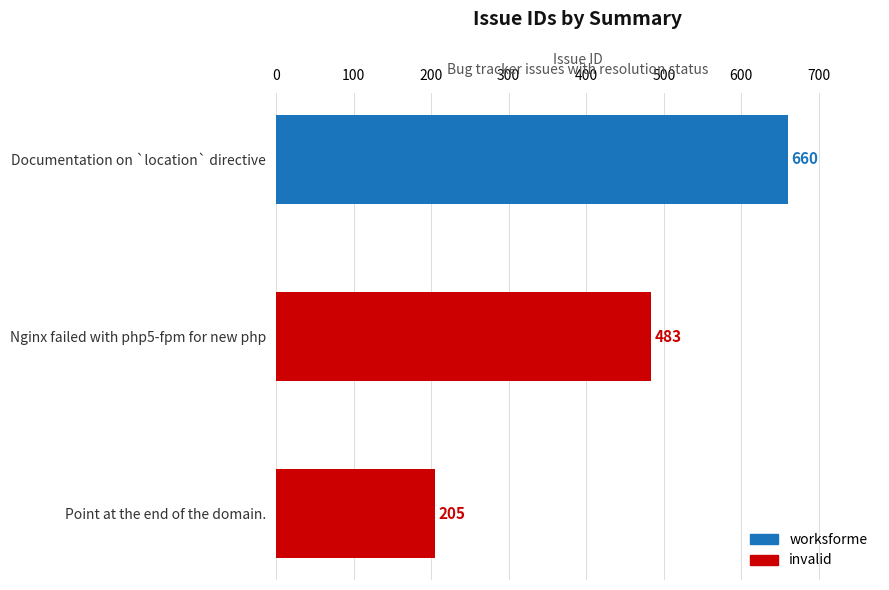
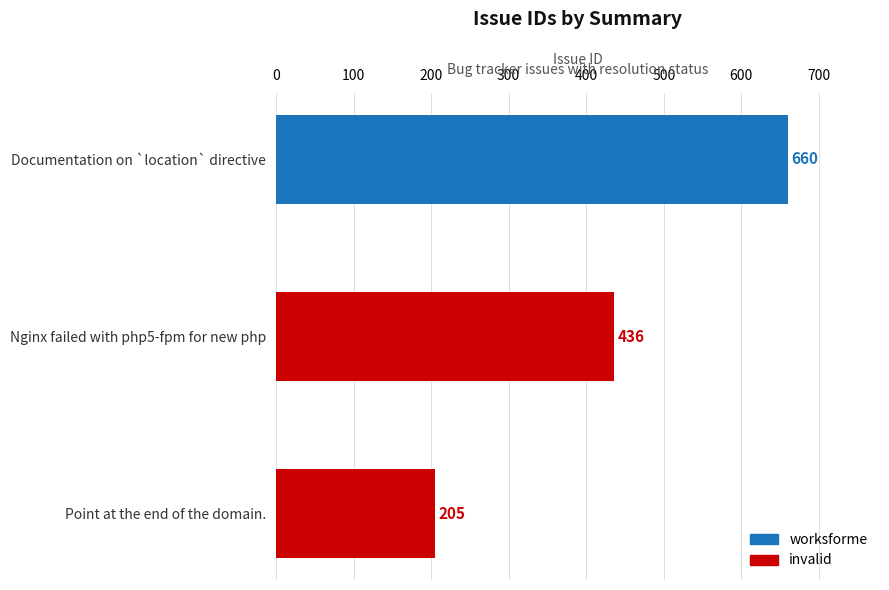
Nginx failed with php5-fpm for new php: 483 -> 436
